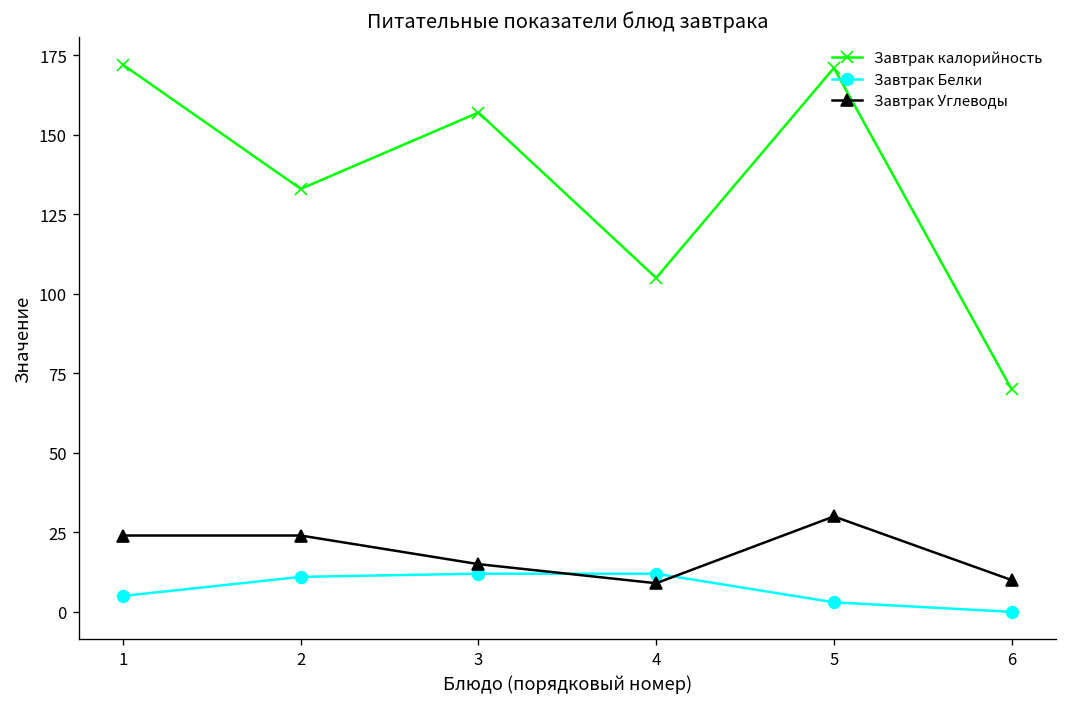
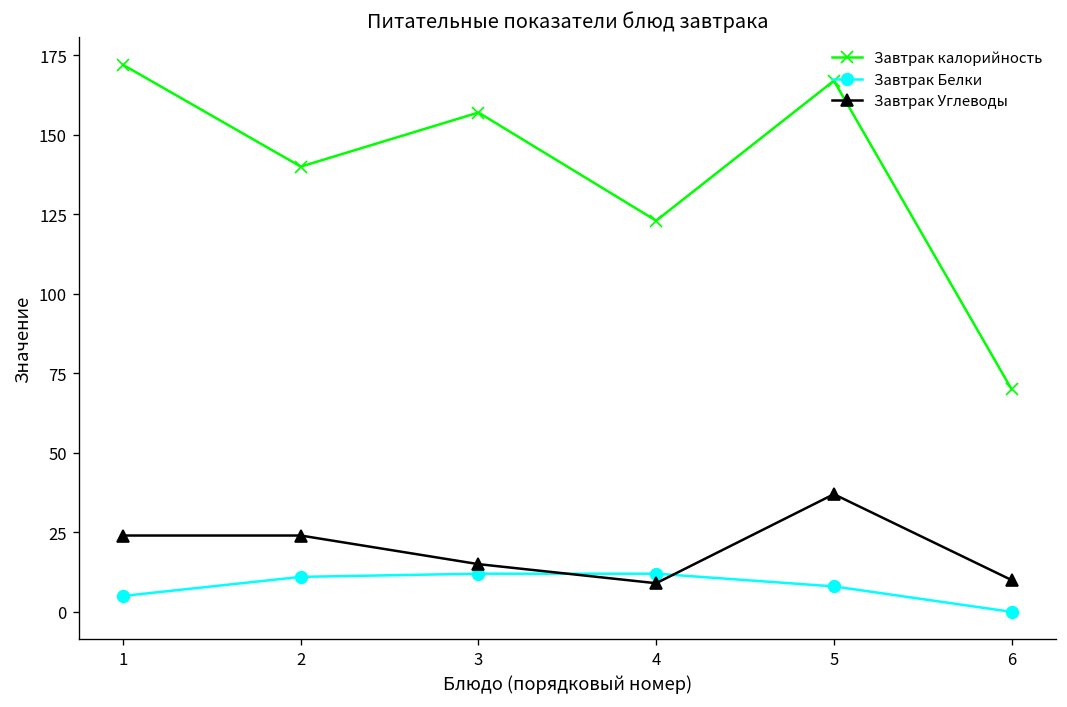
Завтрак калорийность, 2: 133 -> 140
Завтрак калорийность, 4: 105 -> 123
Завтрак калорийность, 5: 171 -> 167
Завтрак Белки, 5: 3 -> 8
Завтрак Углеводы, 5: 30 -> 37
